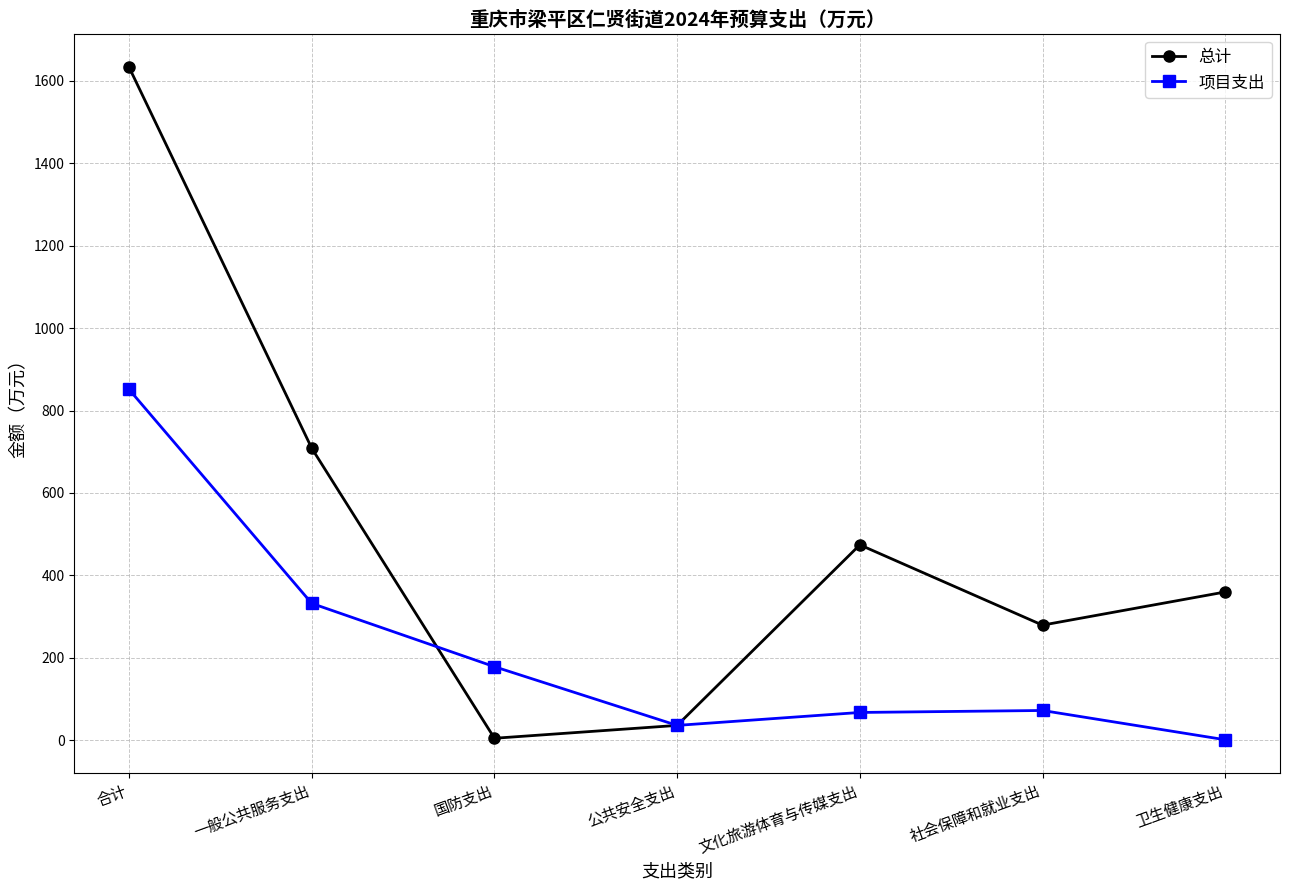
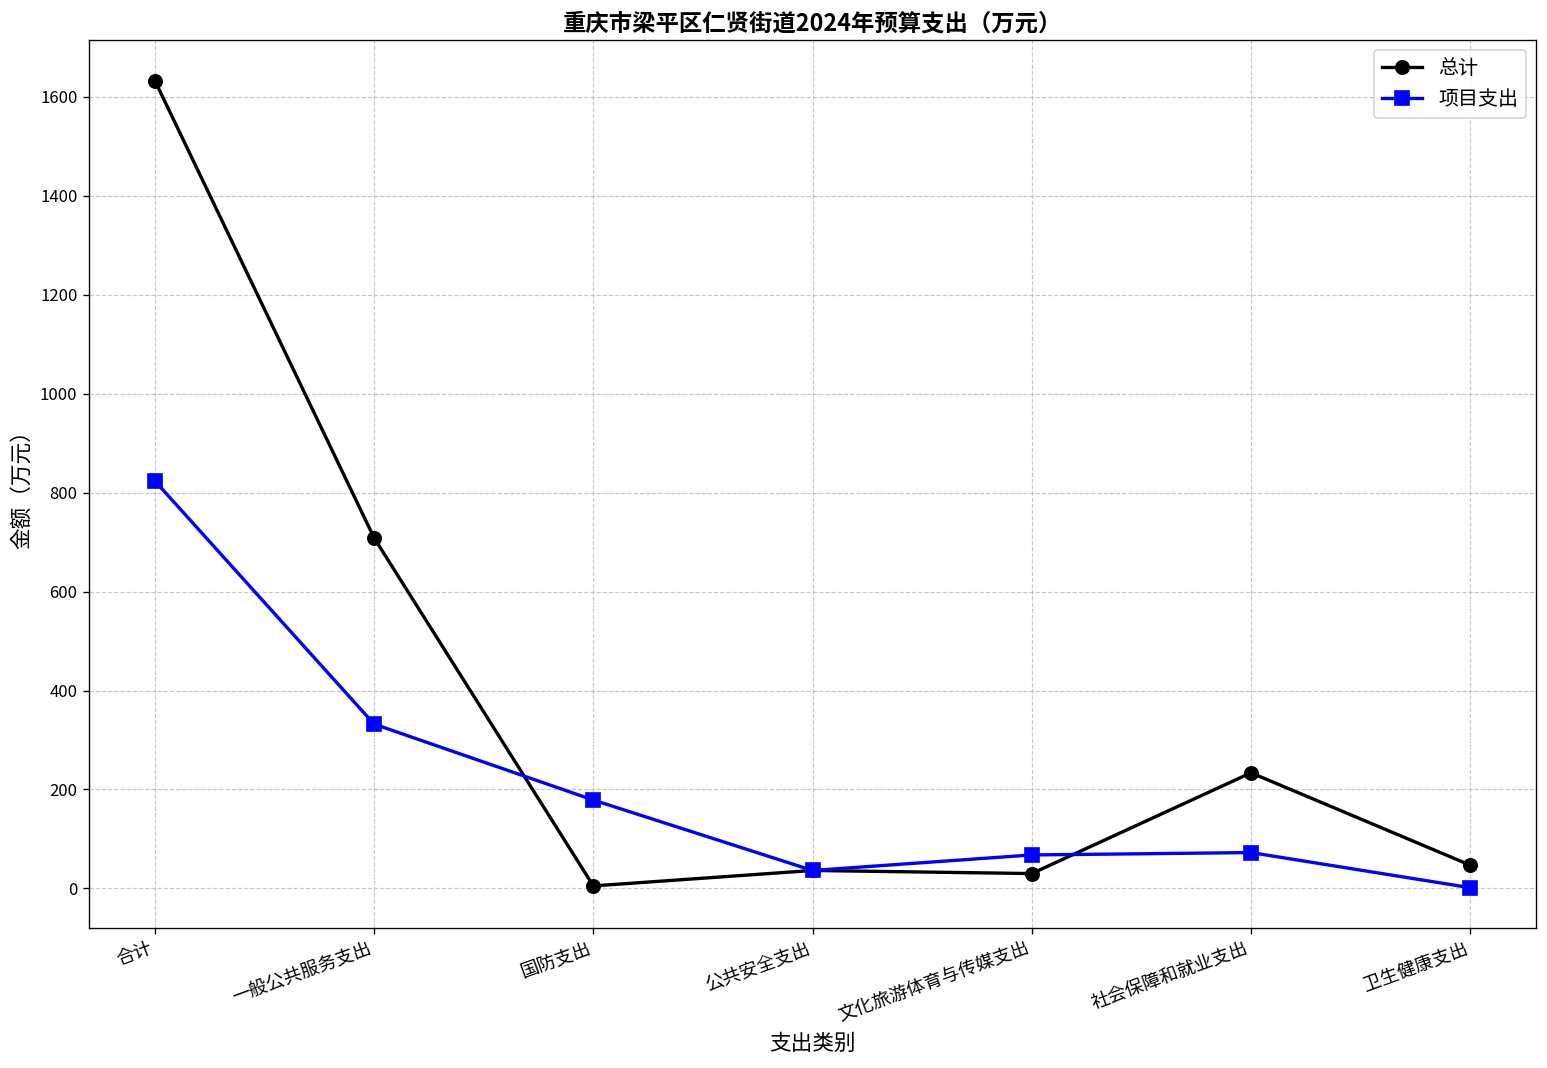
项目支出, 合计: 850 -> 820
总计, 文化旅游体育与传媒支出: 470 -> 30
总计, 社会保障和就业支出: 280 -> 230
总计, 卫生健康支出: 360 -> 50
